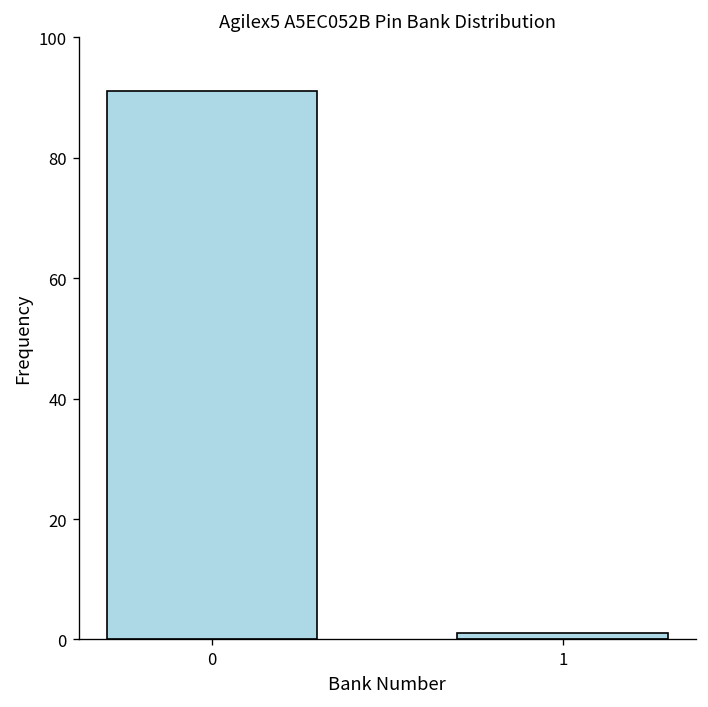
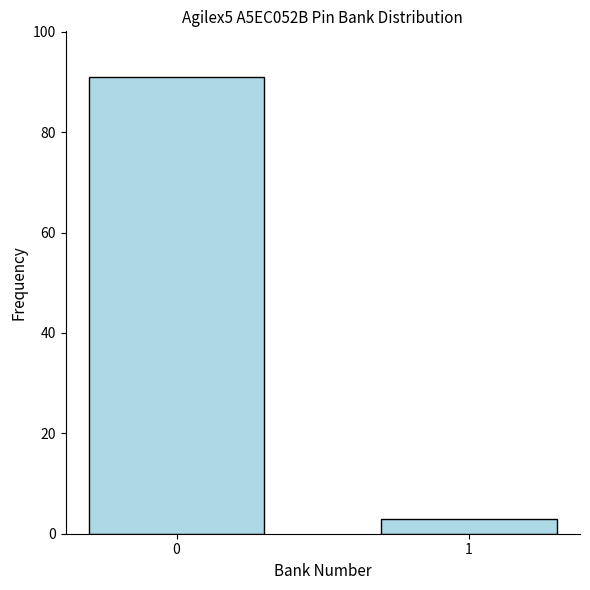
1: 1 -> 3
